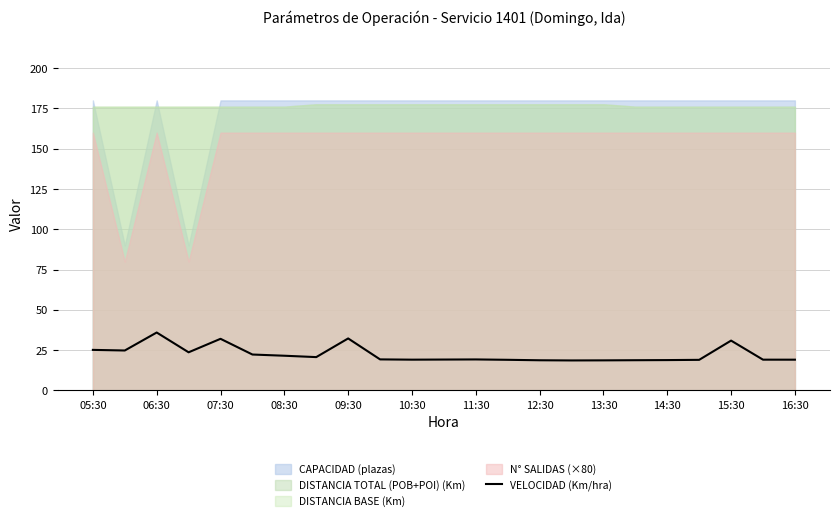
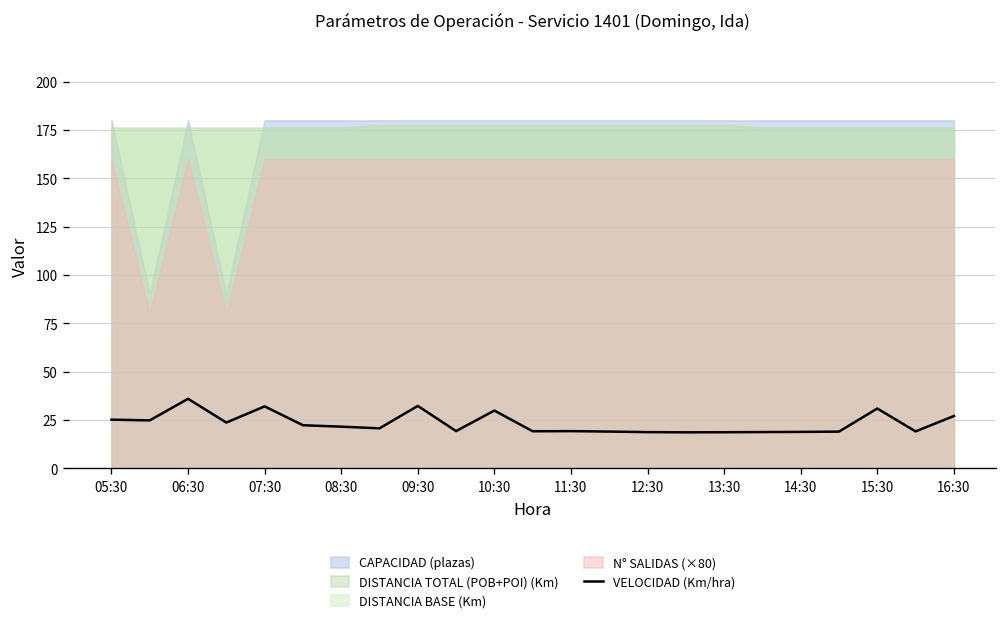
VELOCIDAD (Km/hra), 10:30: 19 -> 30
VELOCIDAD (Km/hra), 16:30: 19 -> 27
